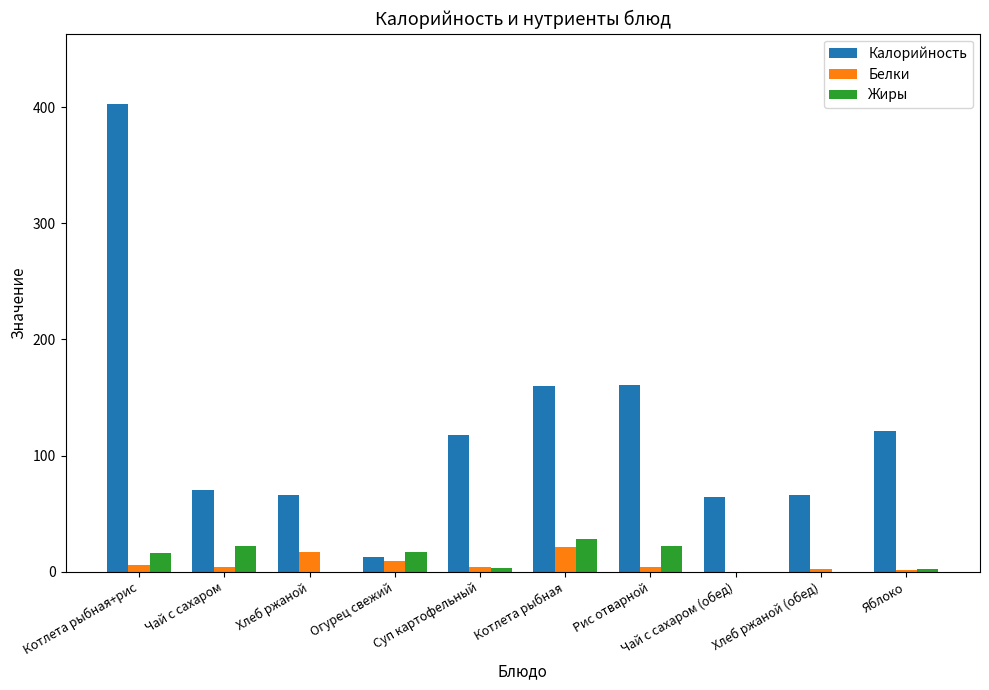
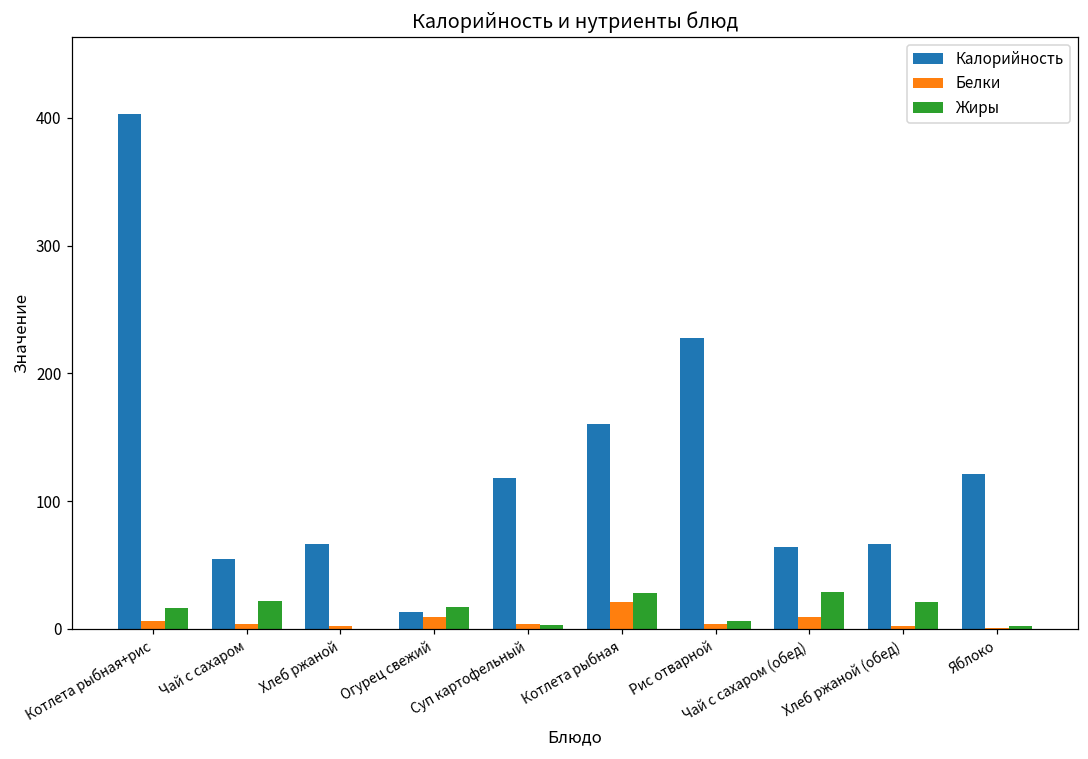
Калорийность, Чай с сахаром: 70 -> 55
Белки, Хлеб ржаной: 17 -> 2
Калорийность, Рис отварной: 161 -> 228
Жиры, Рис отварной: 22 -> 6
Белки, Чай с сахаром (обед): 0 -> 9
Жиры, Чай с сахаром (обед): 0 -> 29
Жиры, Хлеб ржаной (обед): 0 -> 21
